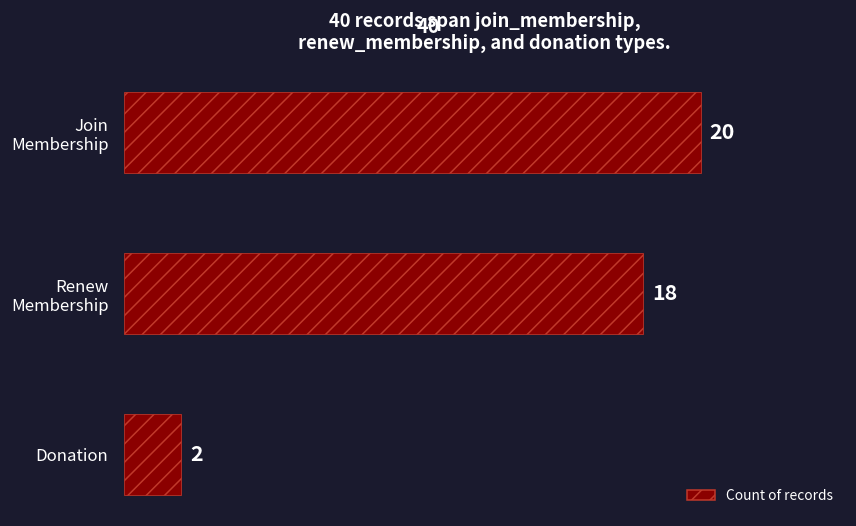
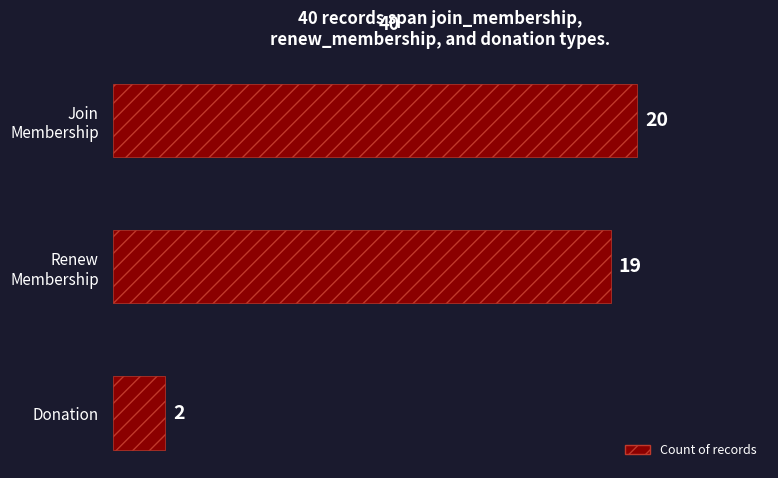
Renew Membership: 18 -> 19
